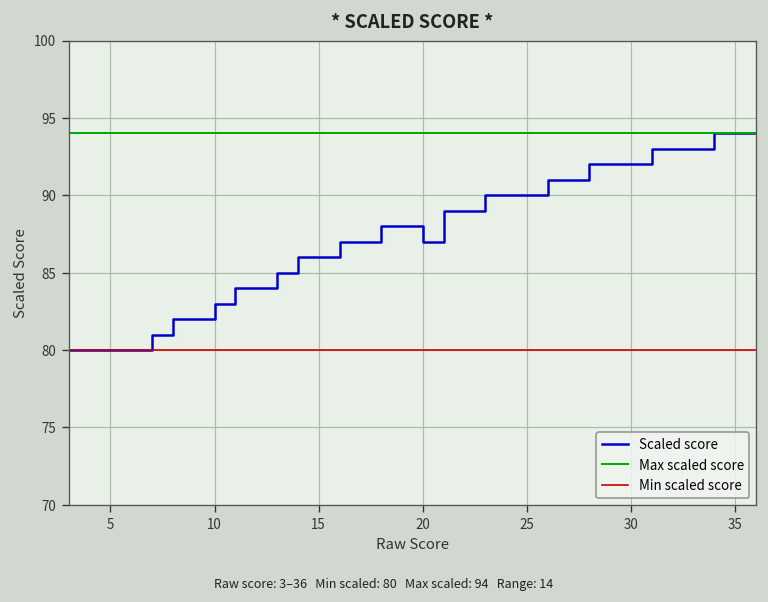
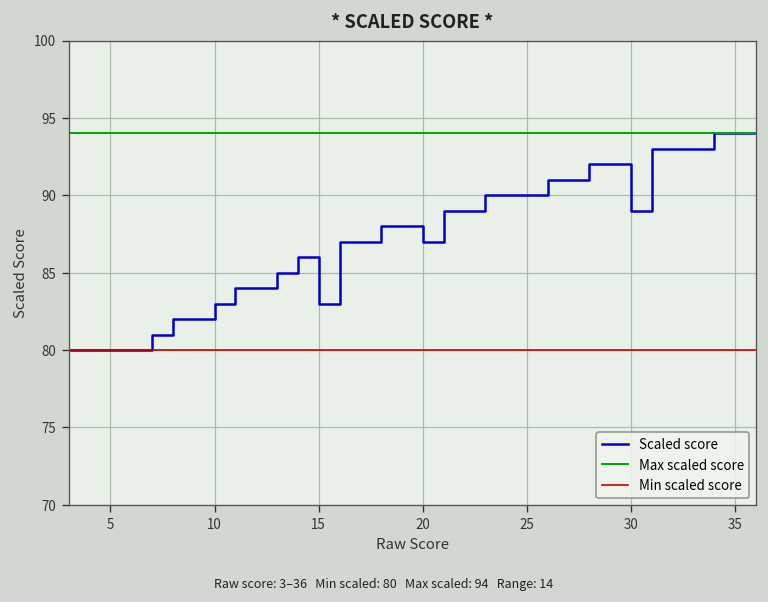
15: 86 -> 83
30: 92 -> 89
